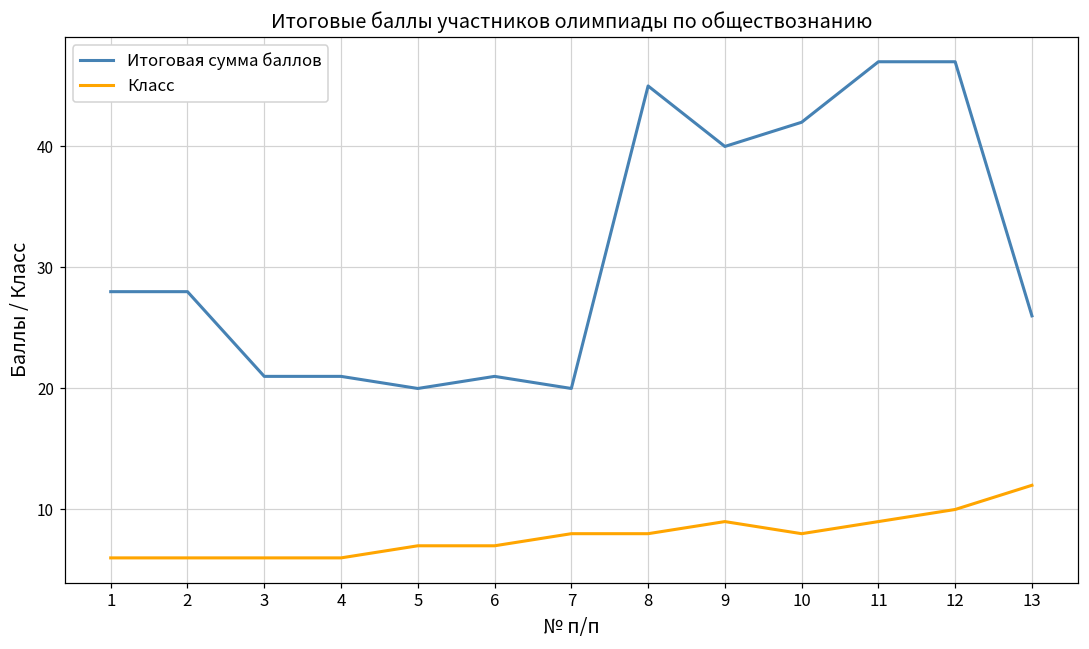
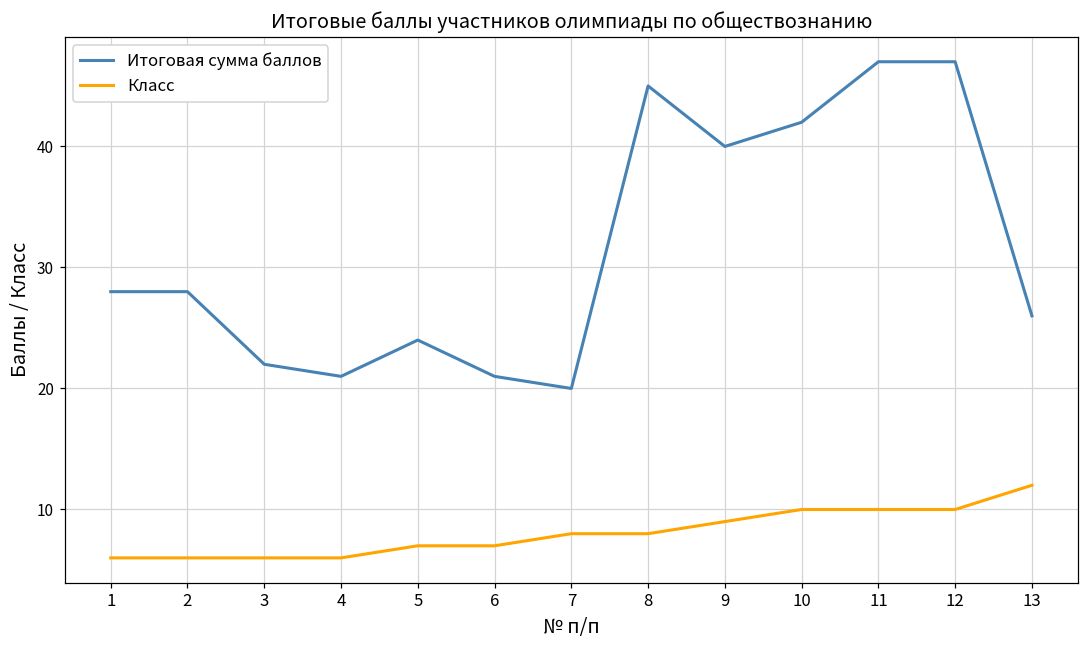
Итоговая сумма баллов, 3: 21 -> 22
Итоговая сумма баллов, 5: 20 -> 24
Класс, 10: 8 -> 10
Класс, 11: 9 -> 10
